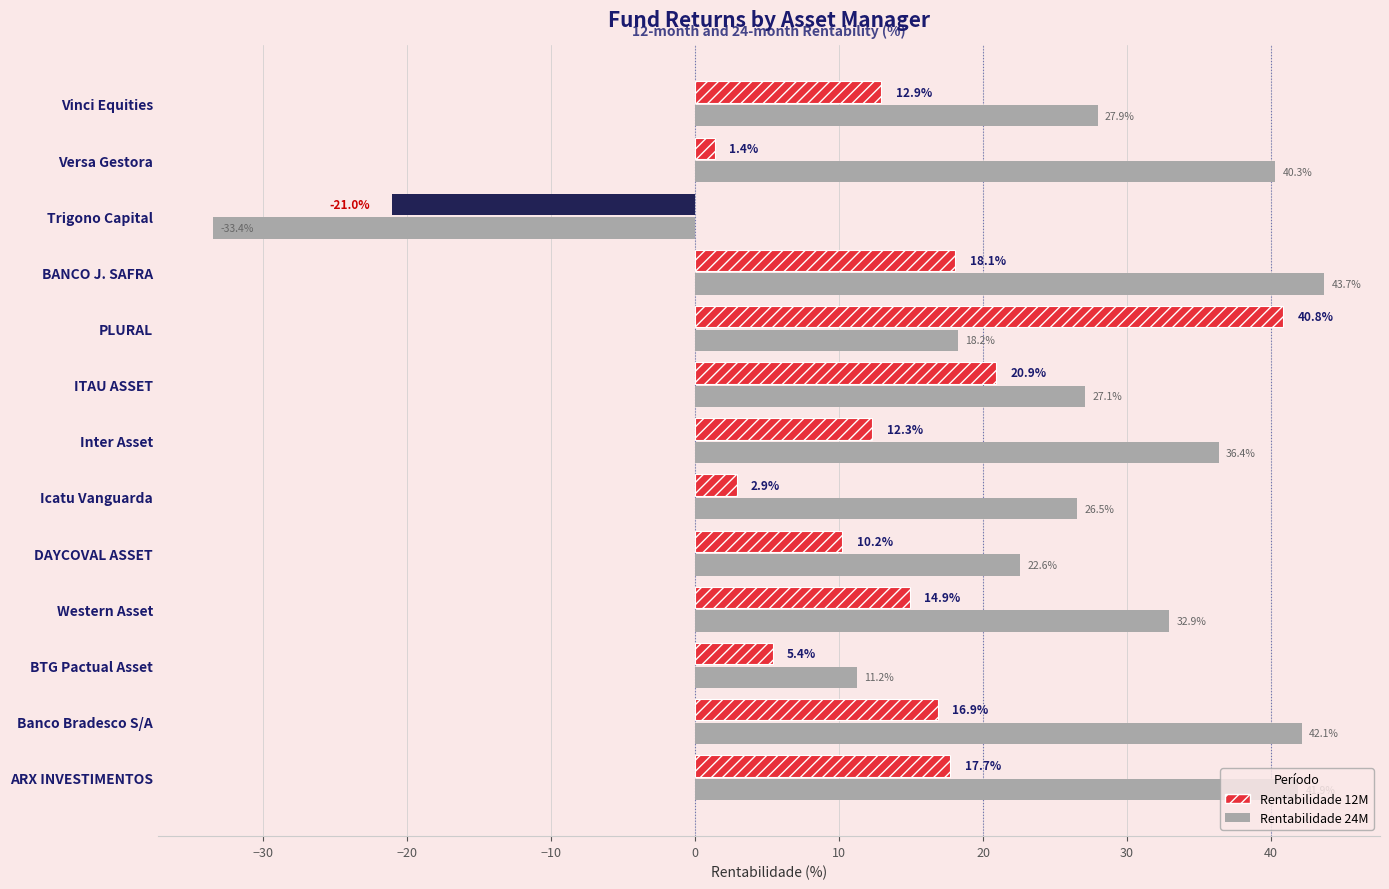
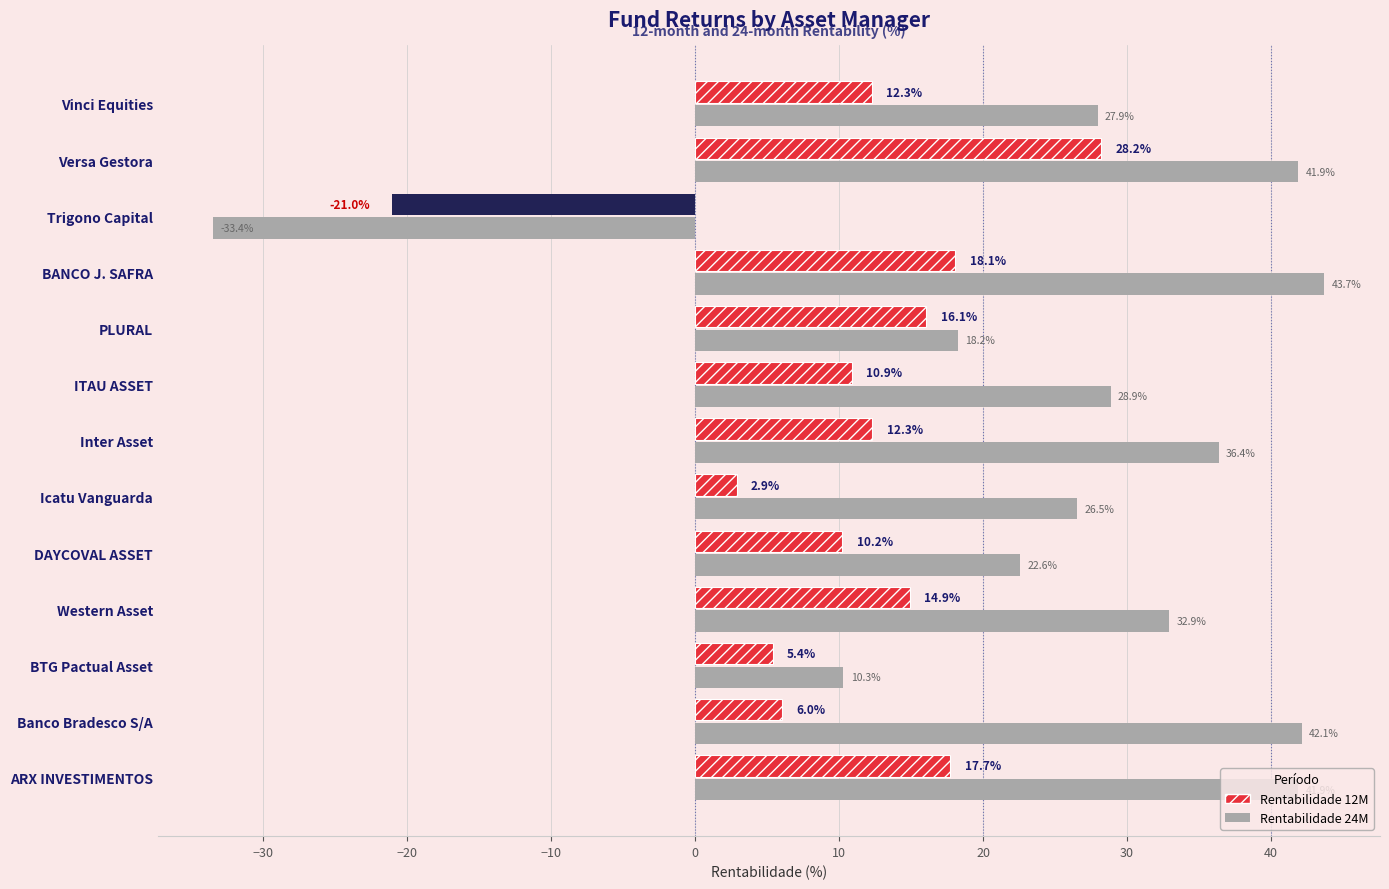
Rentabilidade 12M, Vinci Equities: 12.9% -> 12.3%
Rentabilidade 12M, Versa Gestora: 1.4% -> 28.2%
Rentabilidade 24M, Versa Gestora: 40.3% -> 41.9%
Rentabilidade 12M, PLURAL: 40.8% -> 16.1%
Rentabilidade 12M, ITAU ASSET: 20.9% -> 10.9%
Rentabilidade 24M, ITAU ASSET: 27.1% -> 28.9%
Rentabilidade 24M, BTG Pactual Asset: 11.2% -> 10.3%
Rentabilidade 12M, Banco Bradesco S/A: 16.9% -> 6.0%
